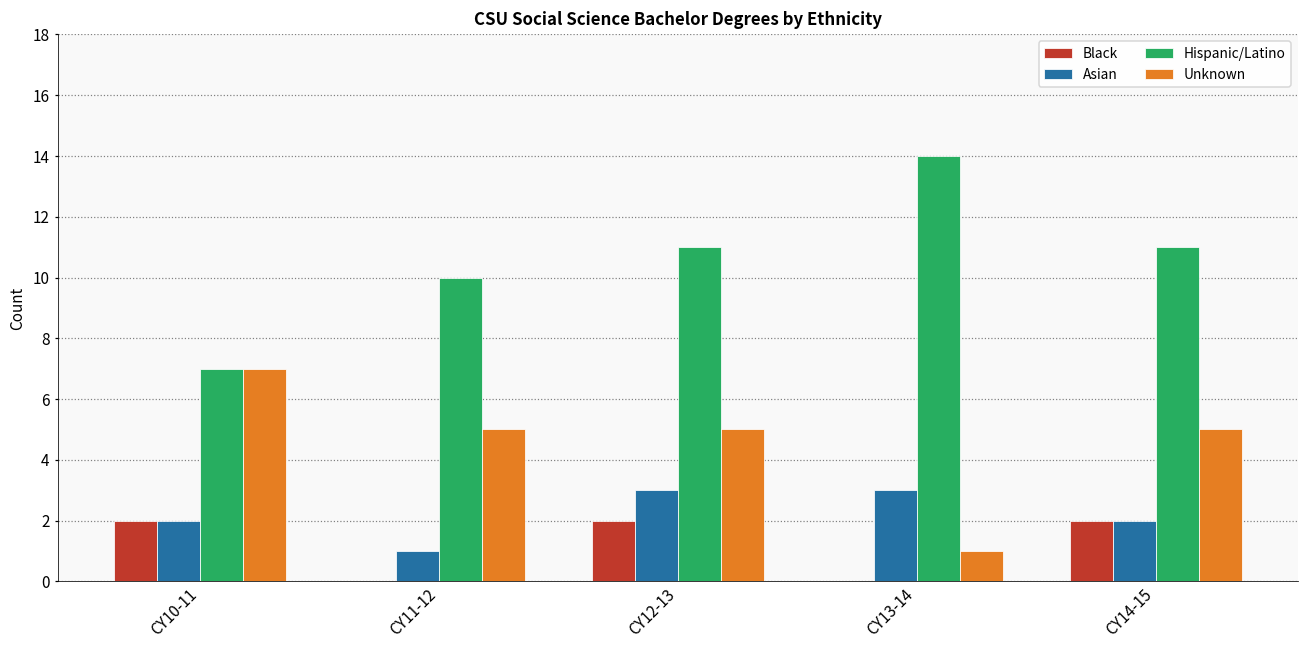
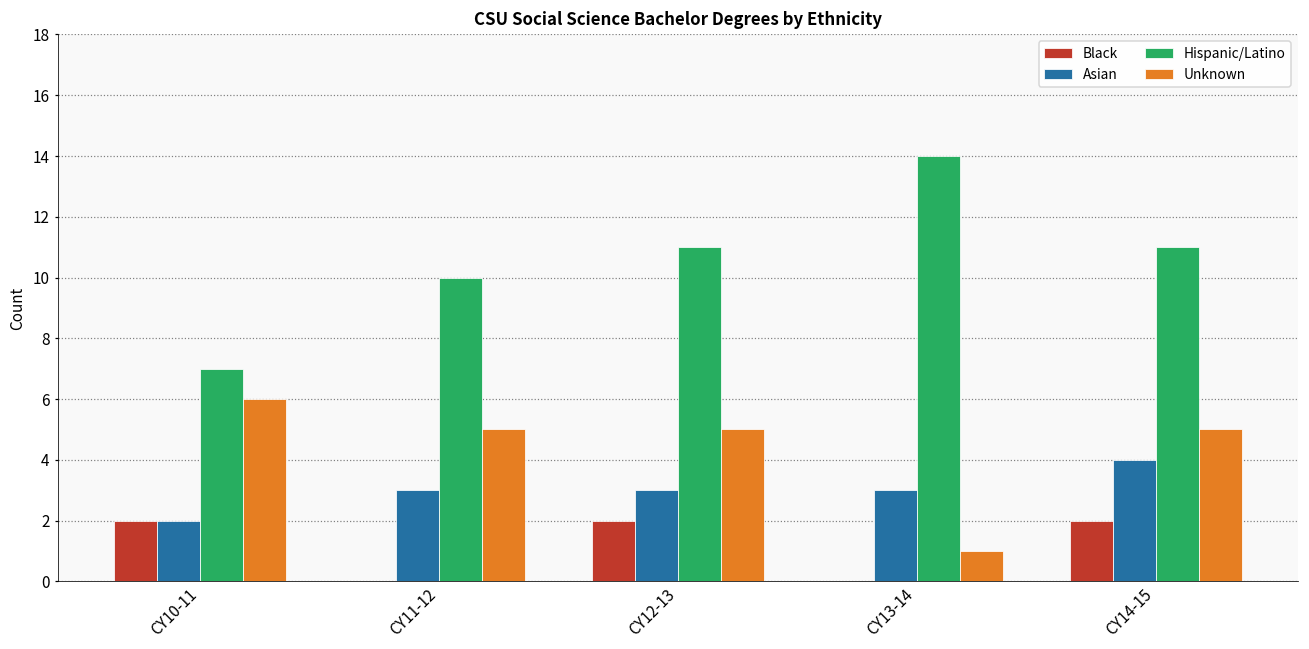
Unknown, CY10-11: 7 -> 6
Asian, CY11-12: 1 -> 3
Asian, CY14-15: 2 -> 4
